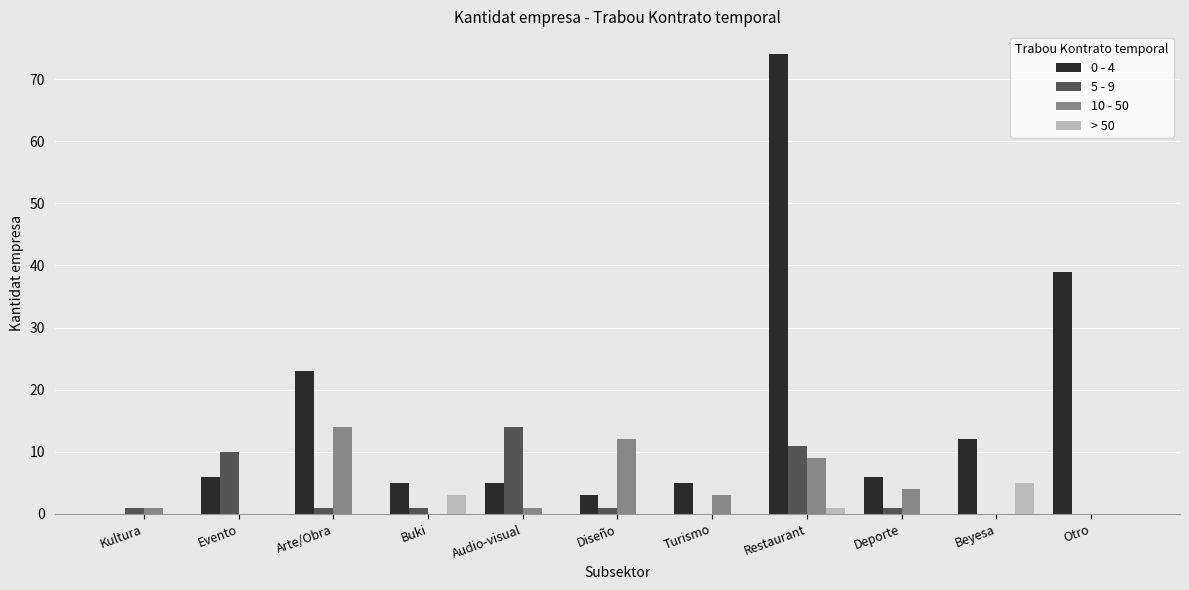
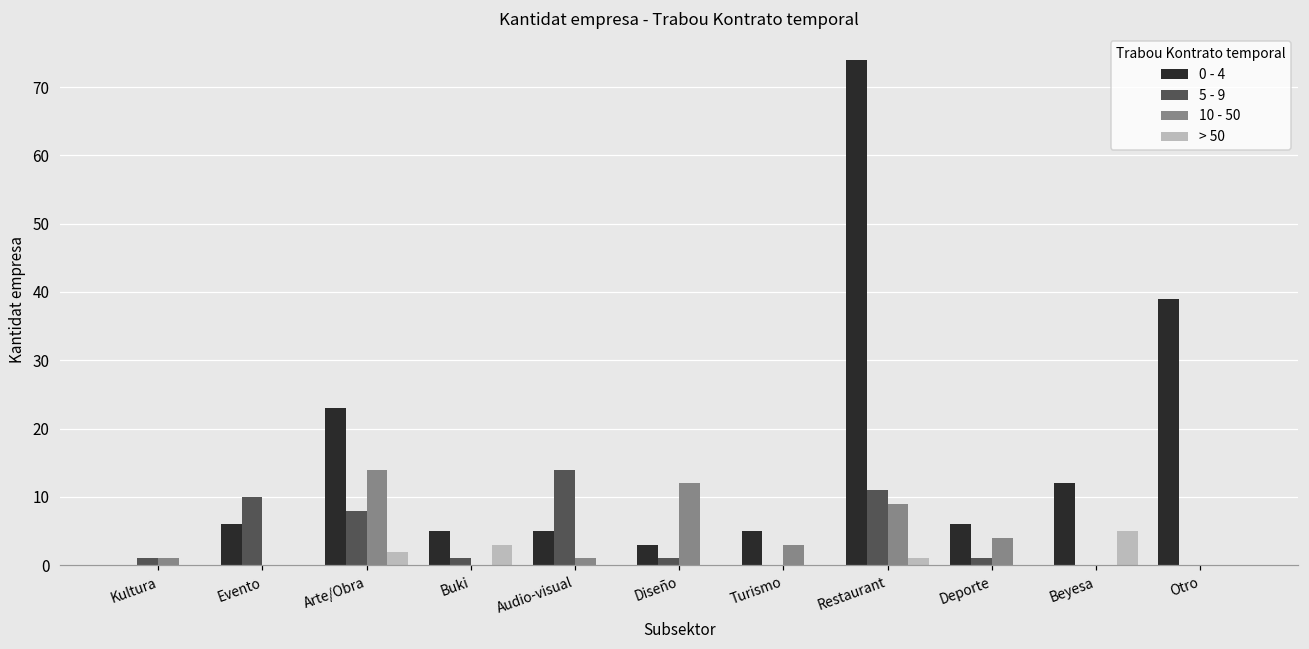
5 - 9, Arte/Obra: 1 -> 8
> 50, Arte/Obra: 0 -> 2
